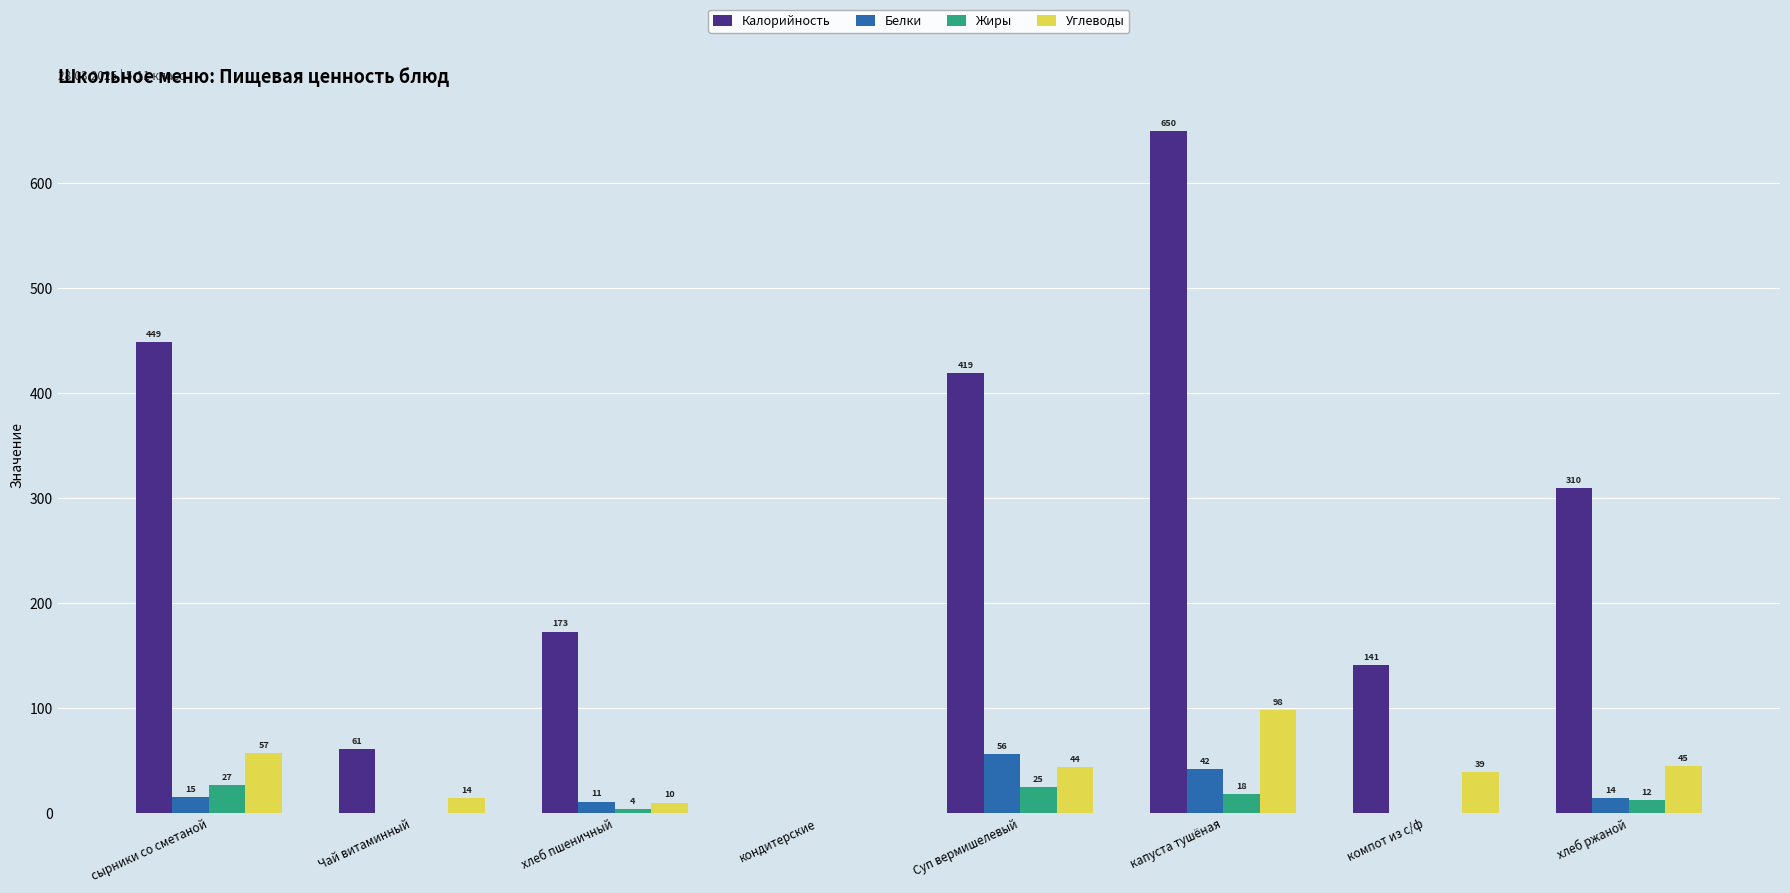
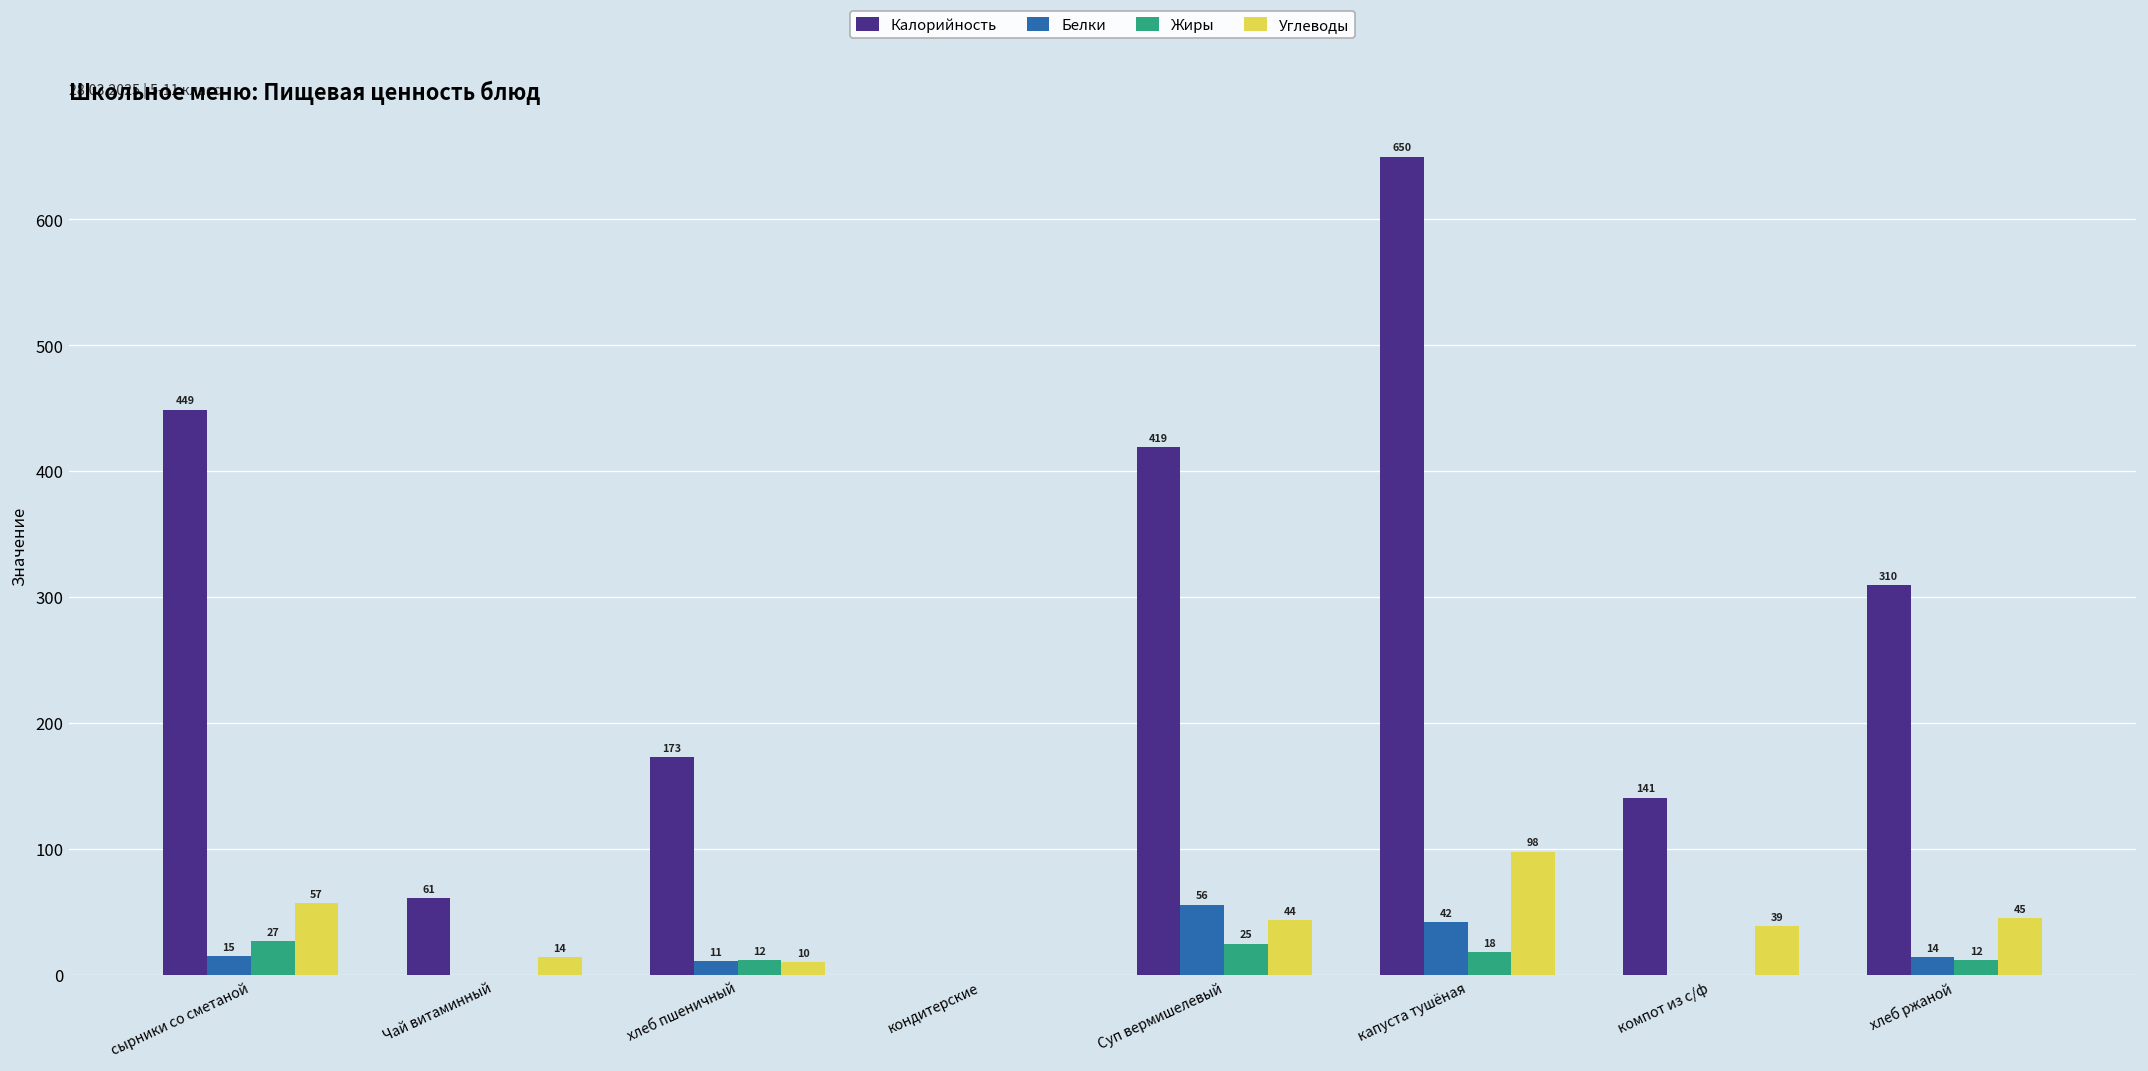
Жиры, хлеб пшеничный: 4 -> 12
